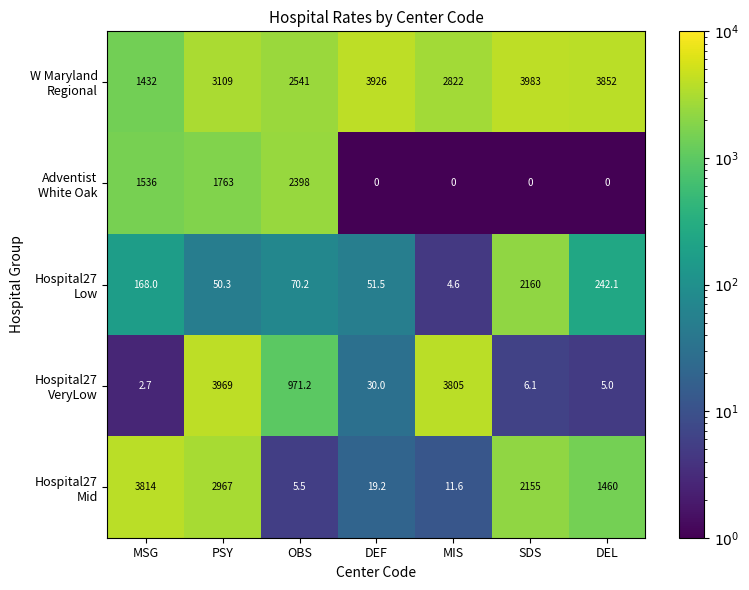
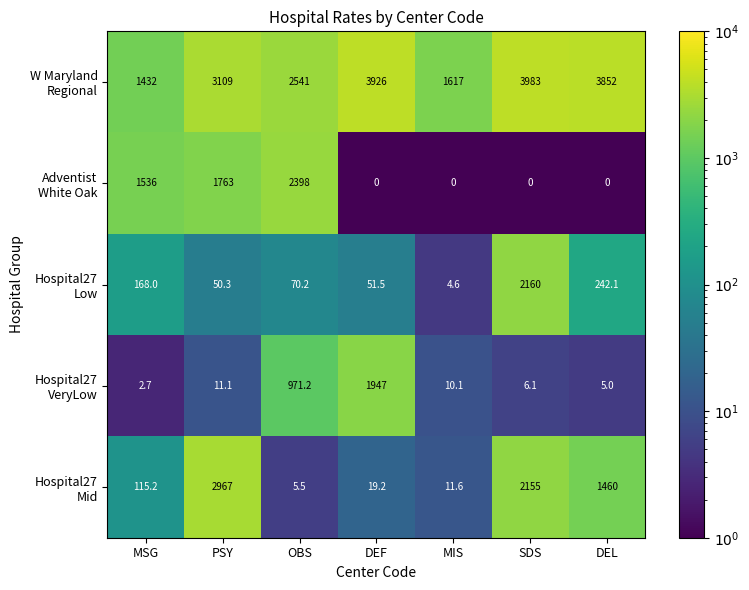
W Maryland Regional, MIS: 2822 -> 1617
Hospital27 VeryLow, PSY: 3969 -> 11.1
Hospital27 VeryLow, DEF: 30.0 -> 1947
Hospital27 VeryLow, MIS: 3805 -> 10.1
Hospital27 Mid, MSG: 3814 -> 115.2
